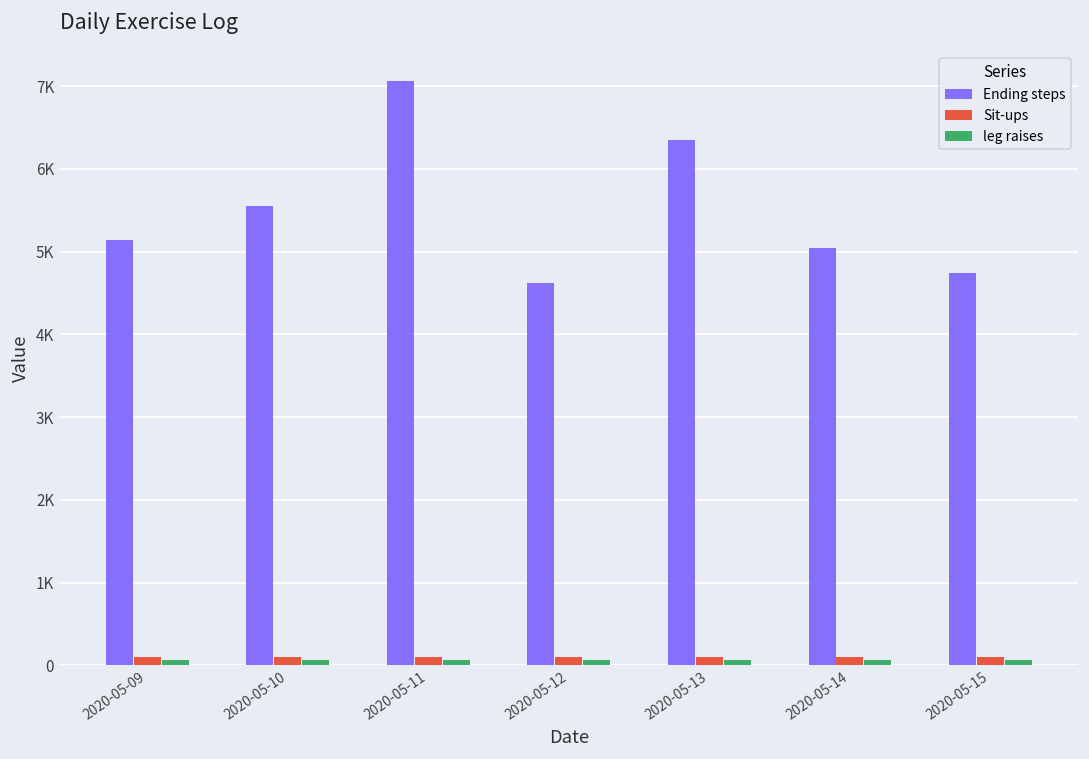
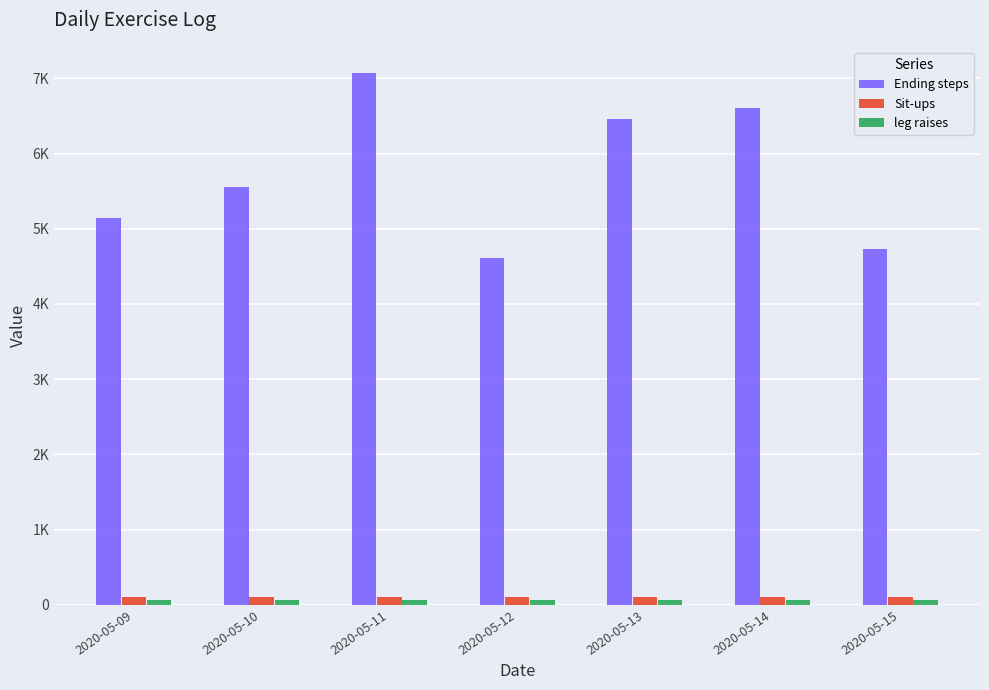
Ending steps, 2020-05-13: 6300 -> 6500
Ending steps, 2020-05-14: 5000 -> 6600
